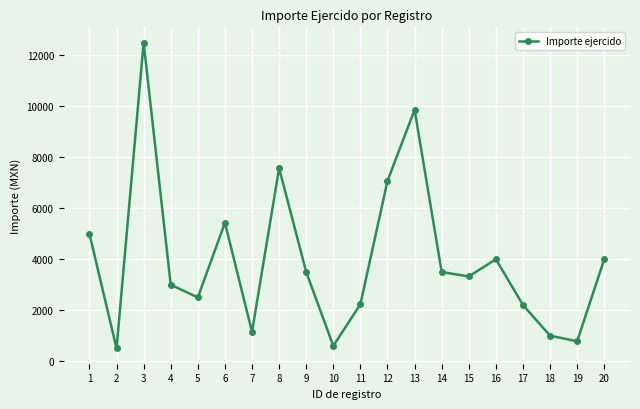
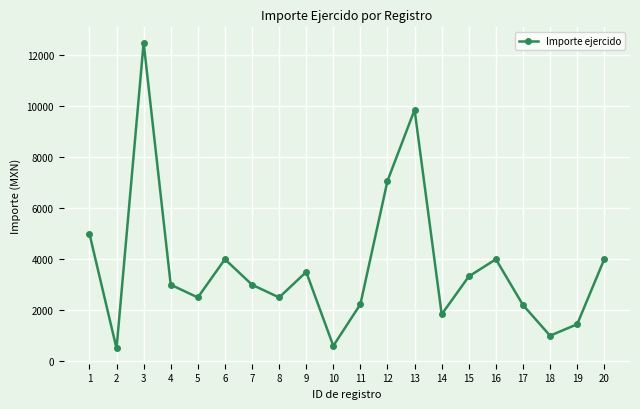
6: 5400 -> 4000
7: 1200 -> 3000
8: 7600 -> 2500
14: 3500 -> 1800
19: 800 -> 1400
